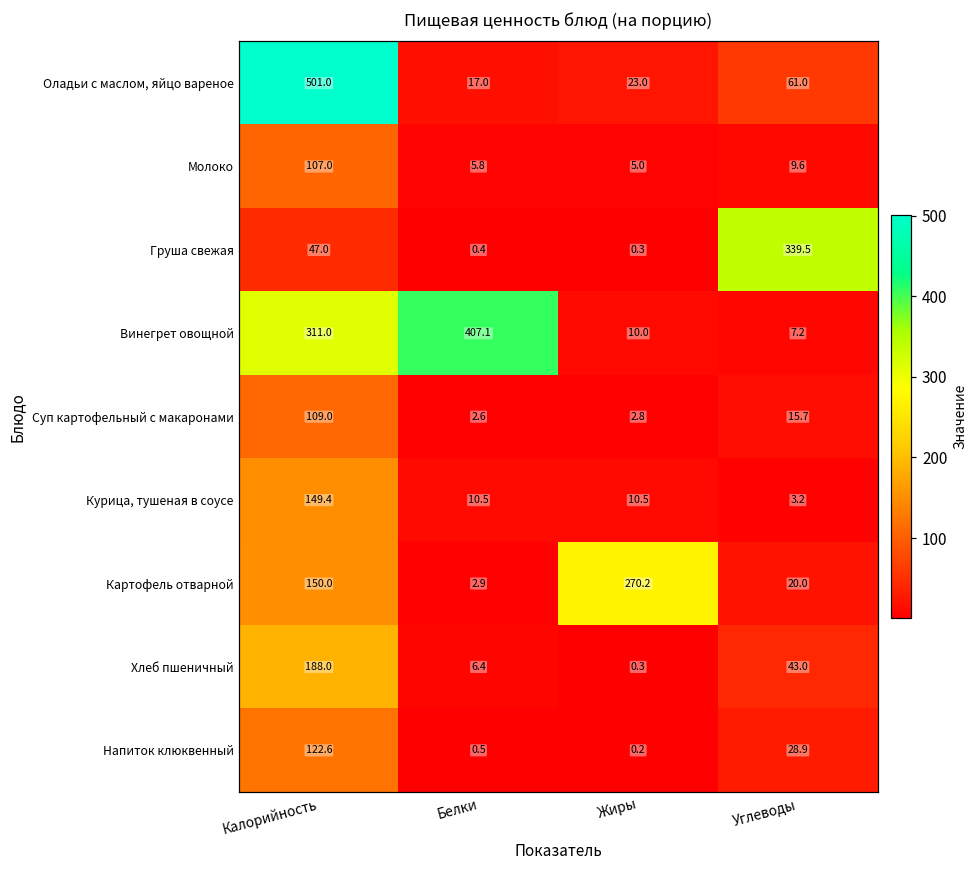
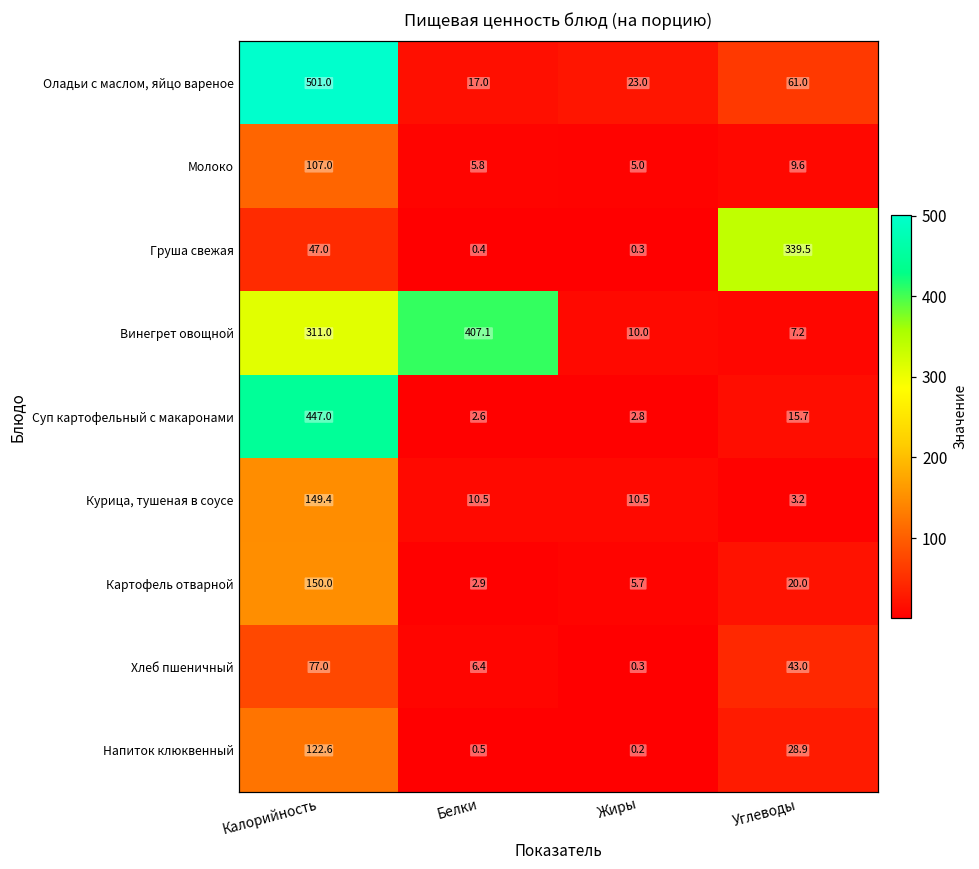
Суп картофельный с макаронами, Калорийность: 109.0 -> 447.0
Картофель отварной, Жиры: 270.2 -> 5.7
Хлеб пшеничный, Калорийность: 188.0 -> 77.0
